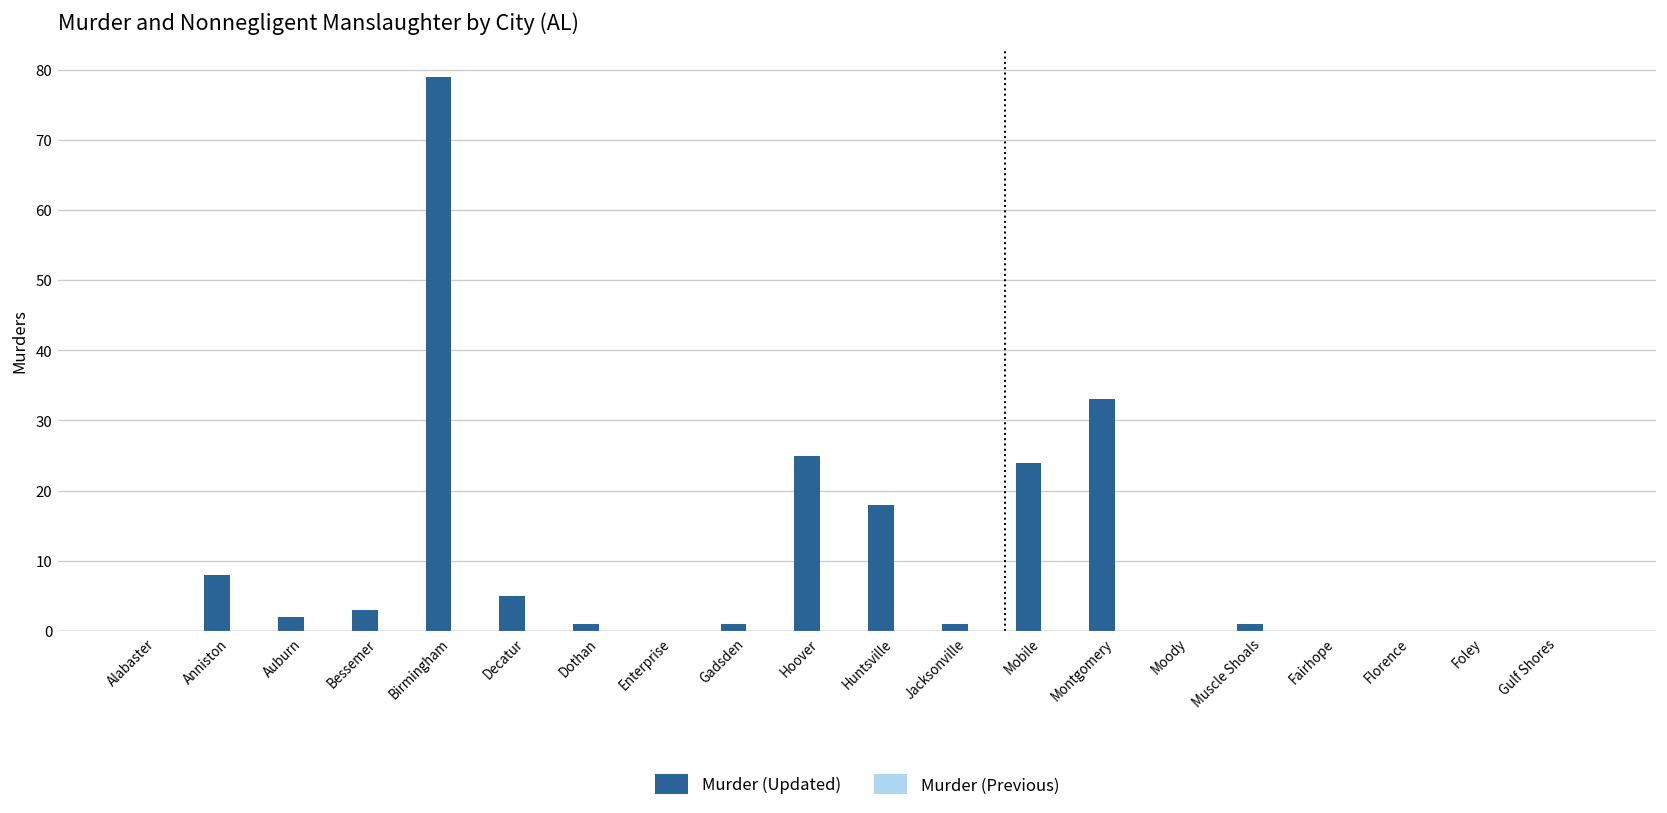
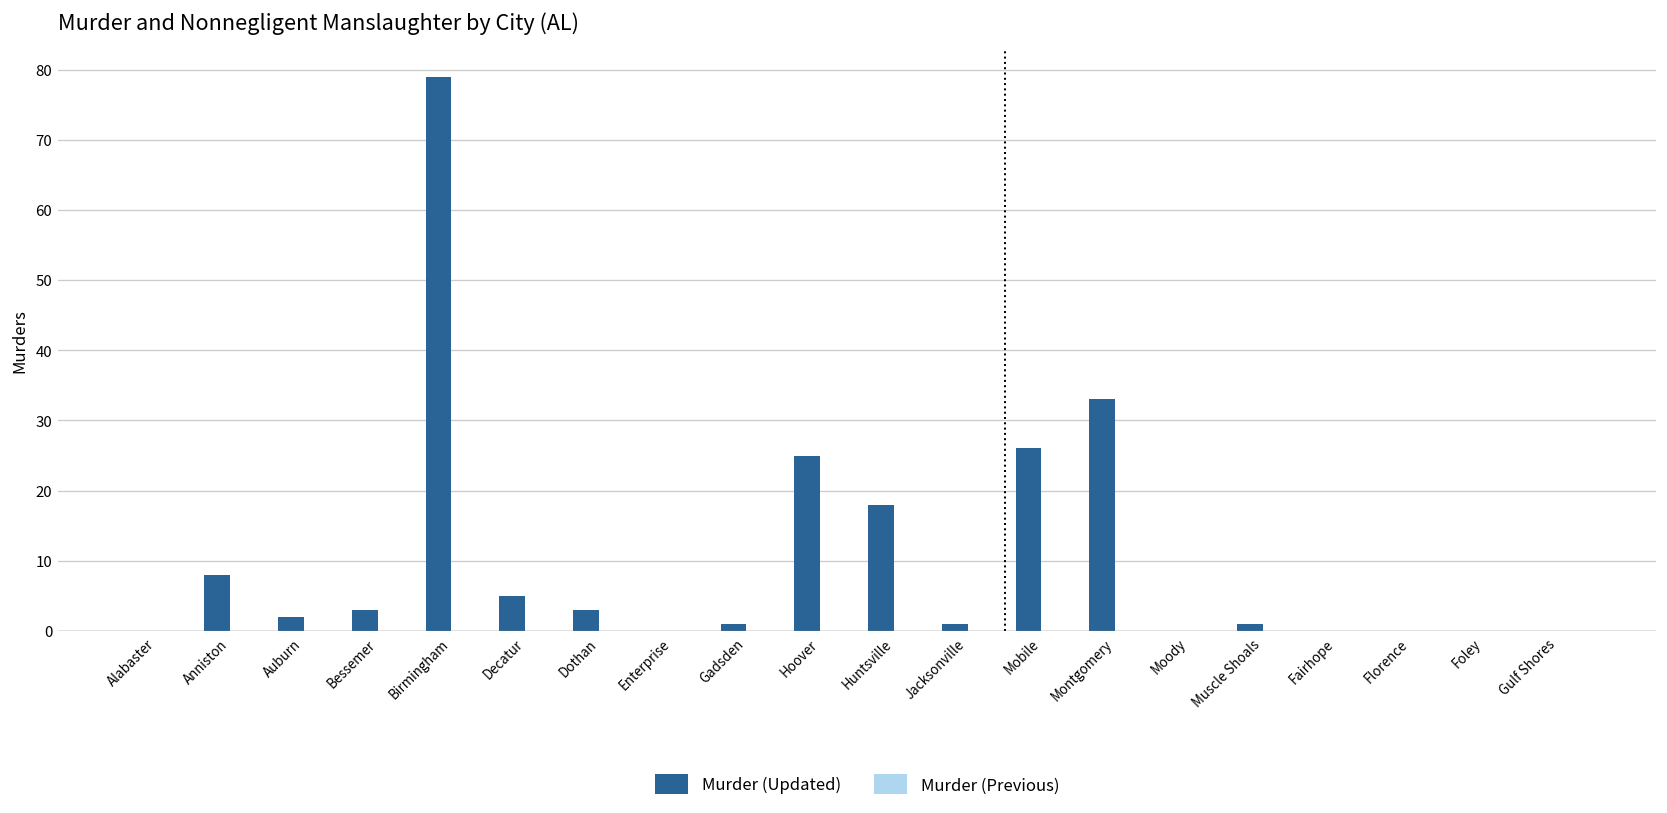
Murder (Updated), Dothan: 1 -> 3
Murder (Updated), Mobile: 24 -> 26
